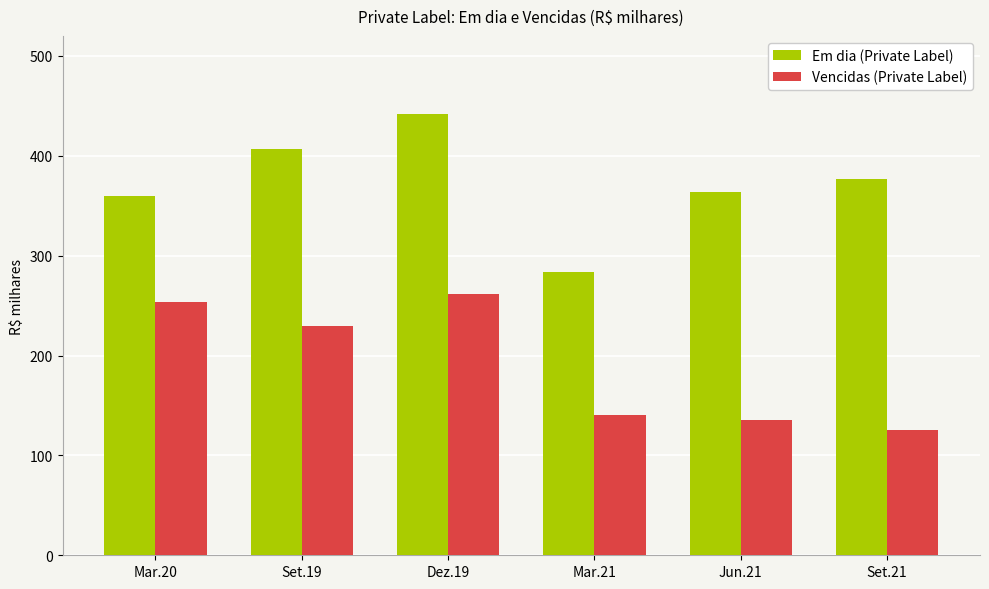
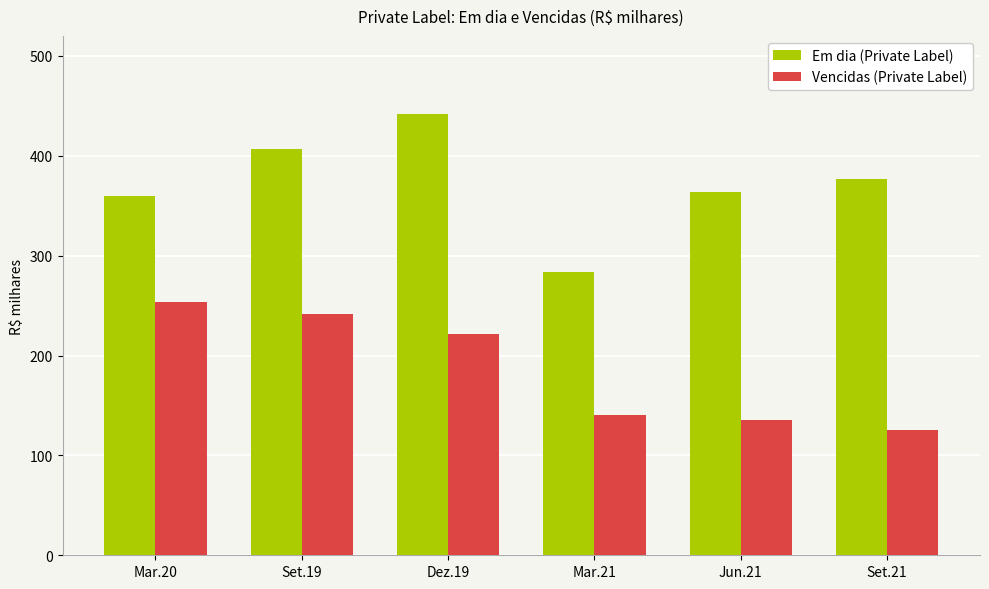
Vencidas (Private Label), Set.19: 230 -> 240
Vencidas (Private Label), Dez.19: 260 -> 220
